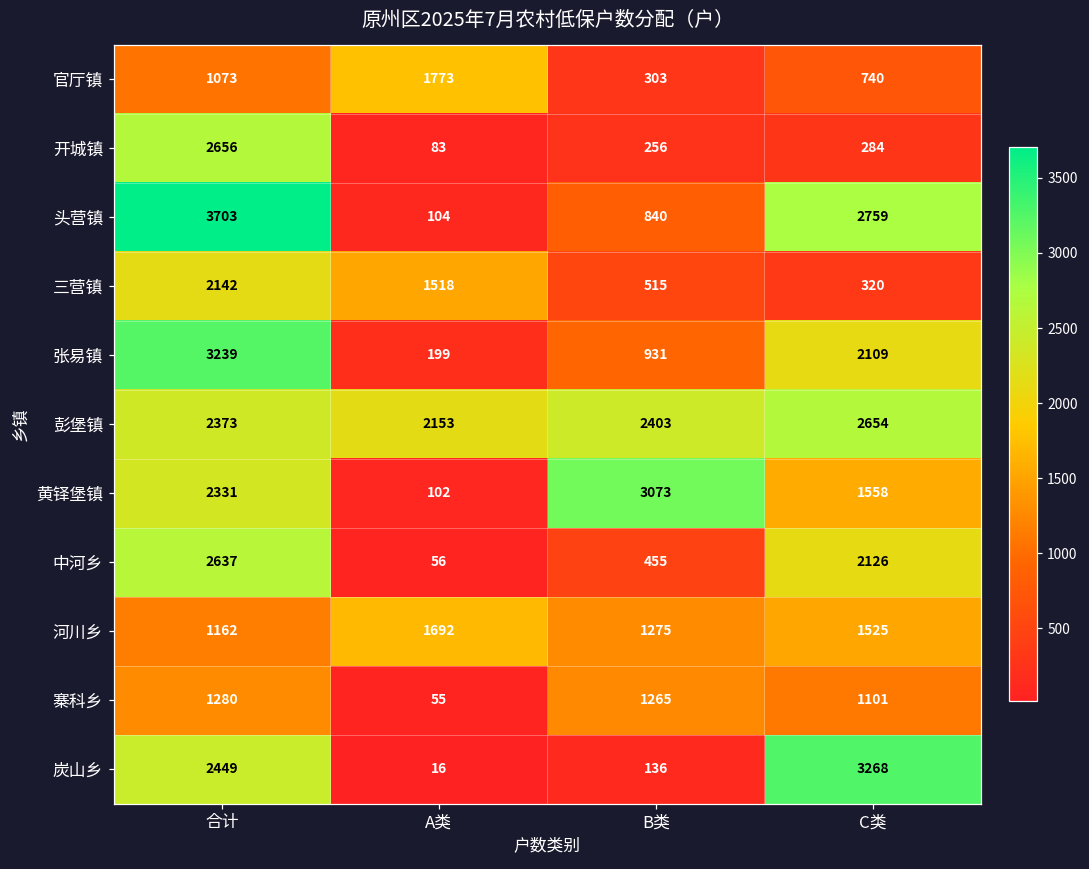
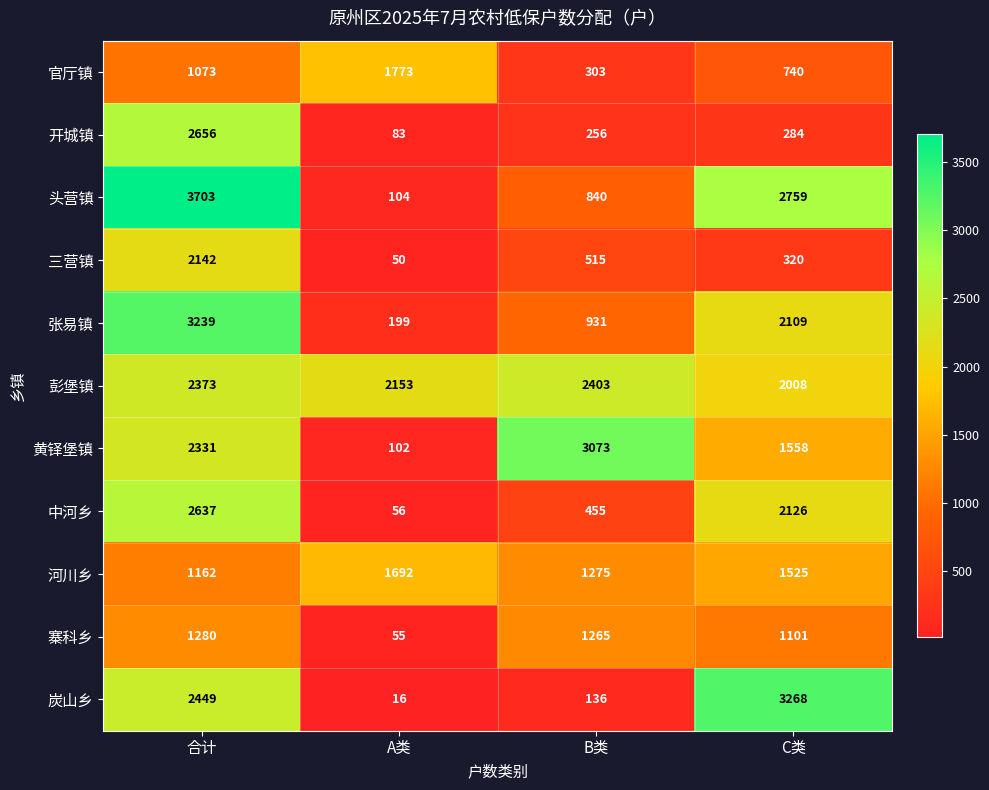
三营镇, A类: 1518 -> 50
彭堡镇, C类: 2654 -> 2008
